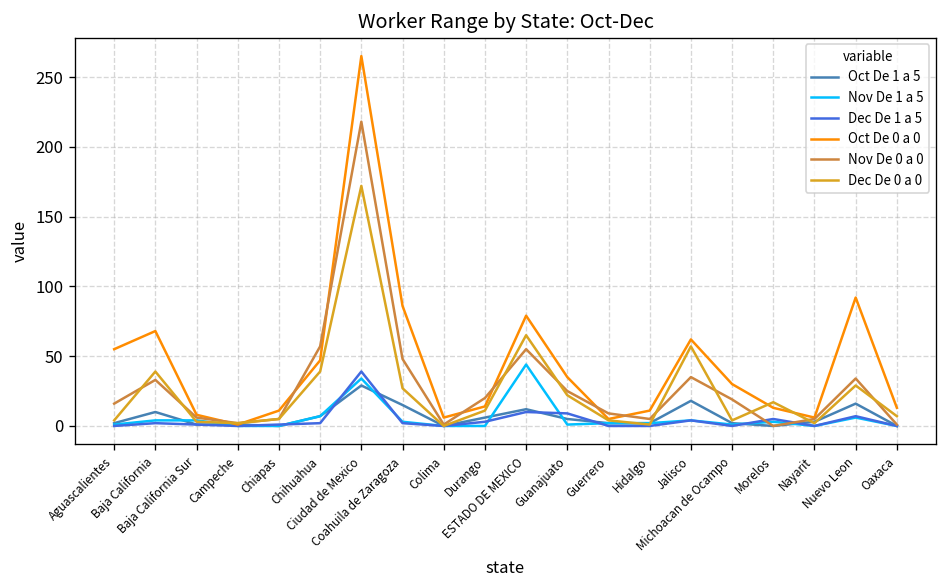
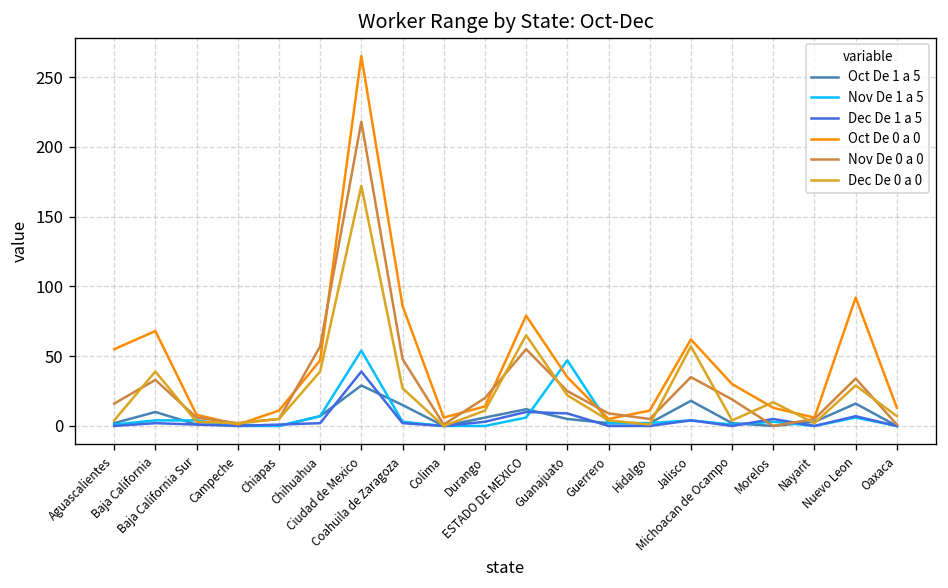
Nov De 1 a 5, Ciudad de Mexico: 34 -> 54
Nov De 1 a 5, ESTADO DE MEXICO: 44 -> 6
Nov De 1 a 5, Guanajuato: 1 -> 47
